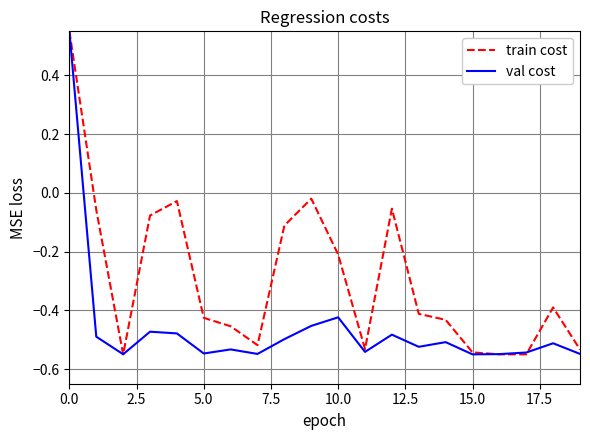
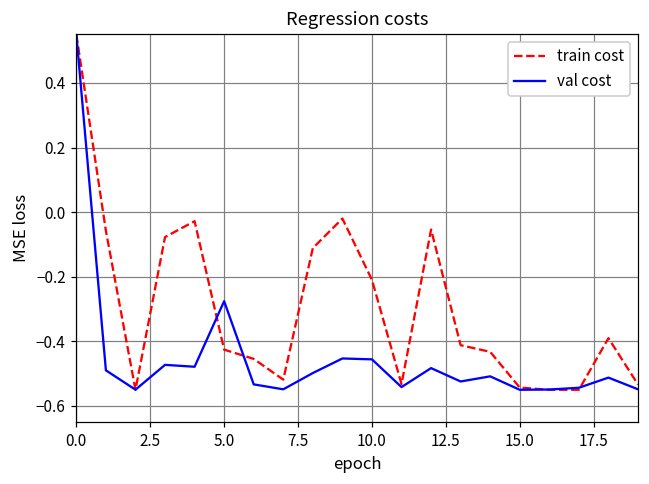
val cost, 5.0: -0.55 -> -0.28
val cost, 10.0: -0.42 -> -0.46
